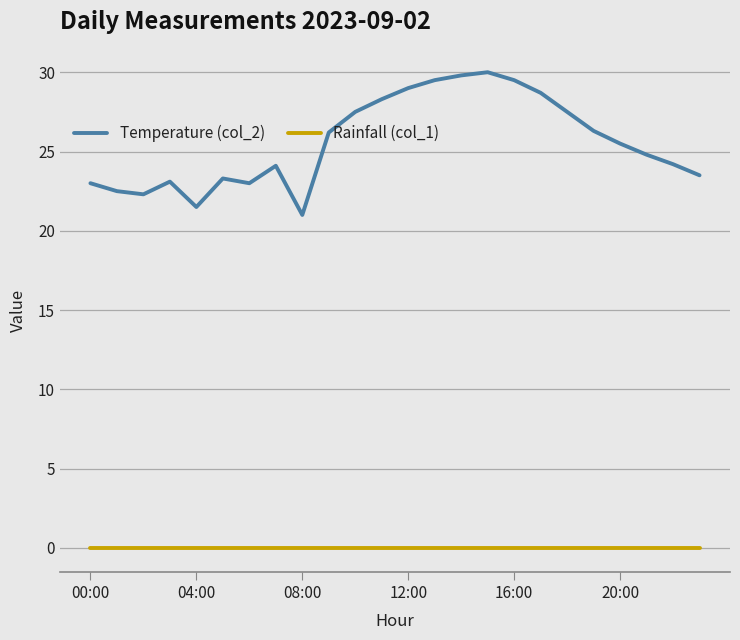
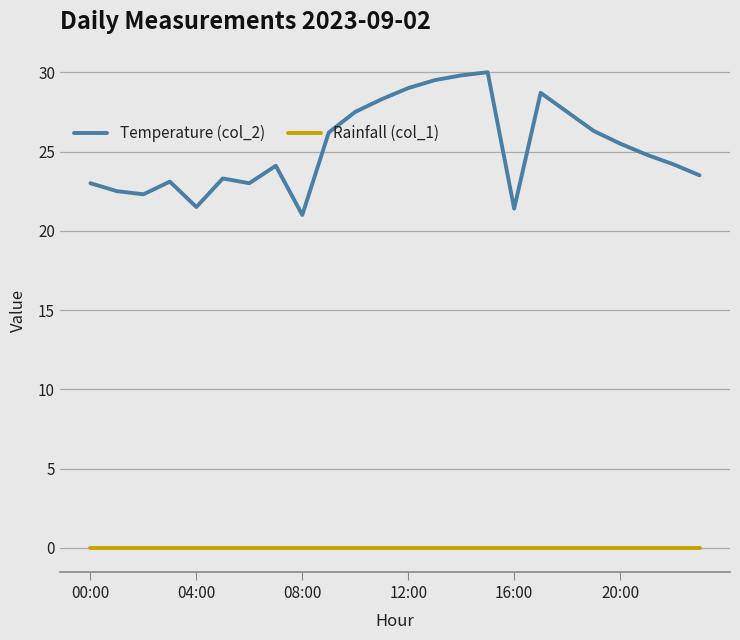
Temperature (col_2), 16:00: 29.5 -> 21.4
